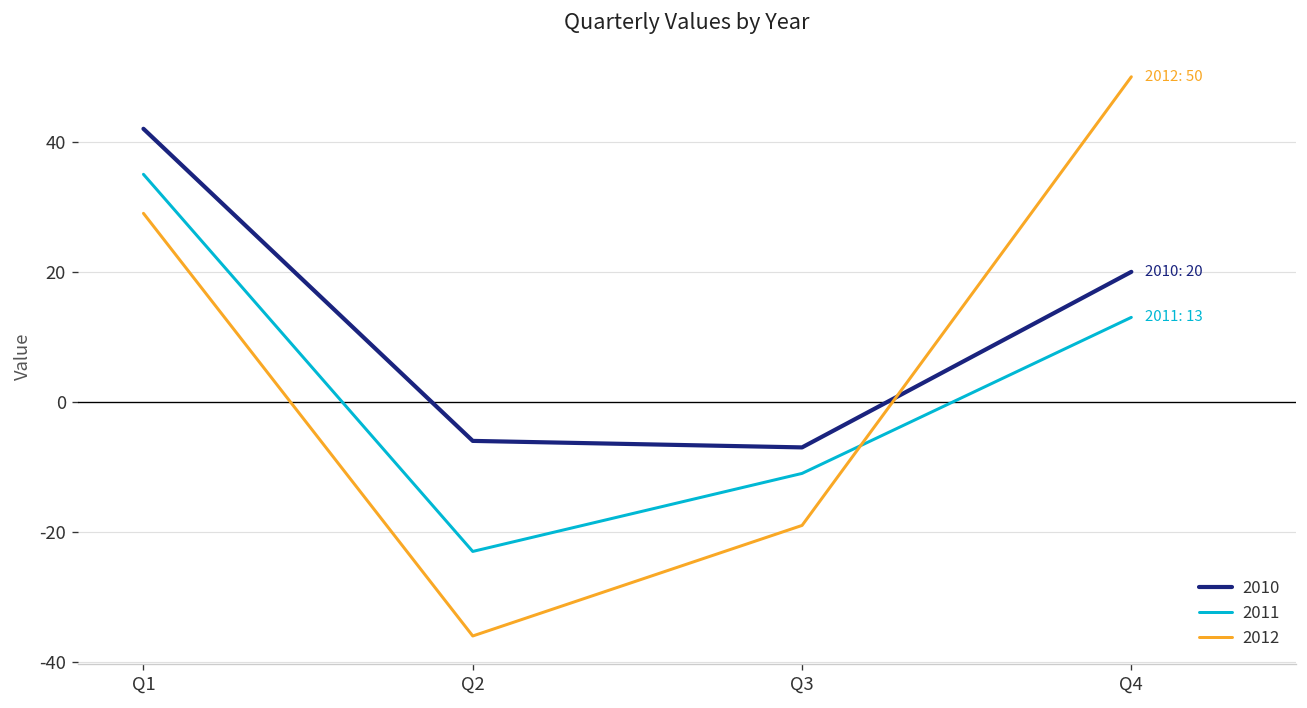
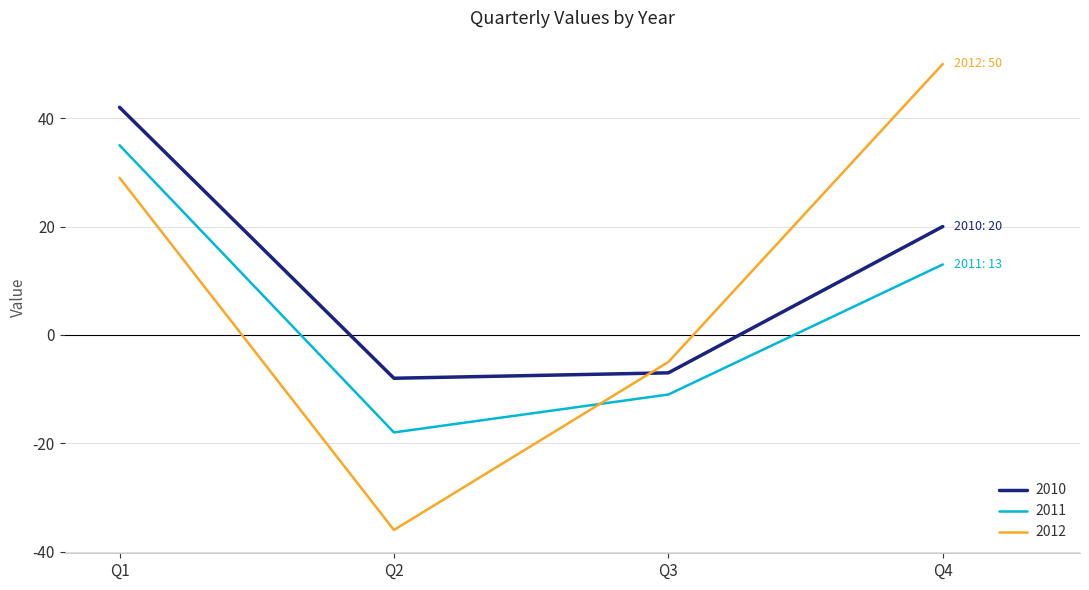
2010, Q2: -6 -> -8
2011, Q2: -23 -> -18
2012, Q3: -19 -> -5
